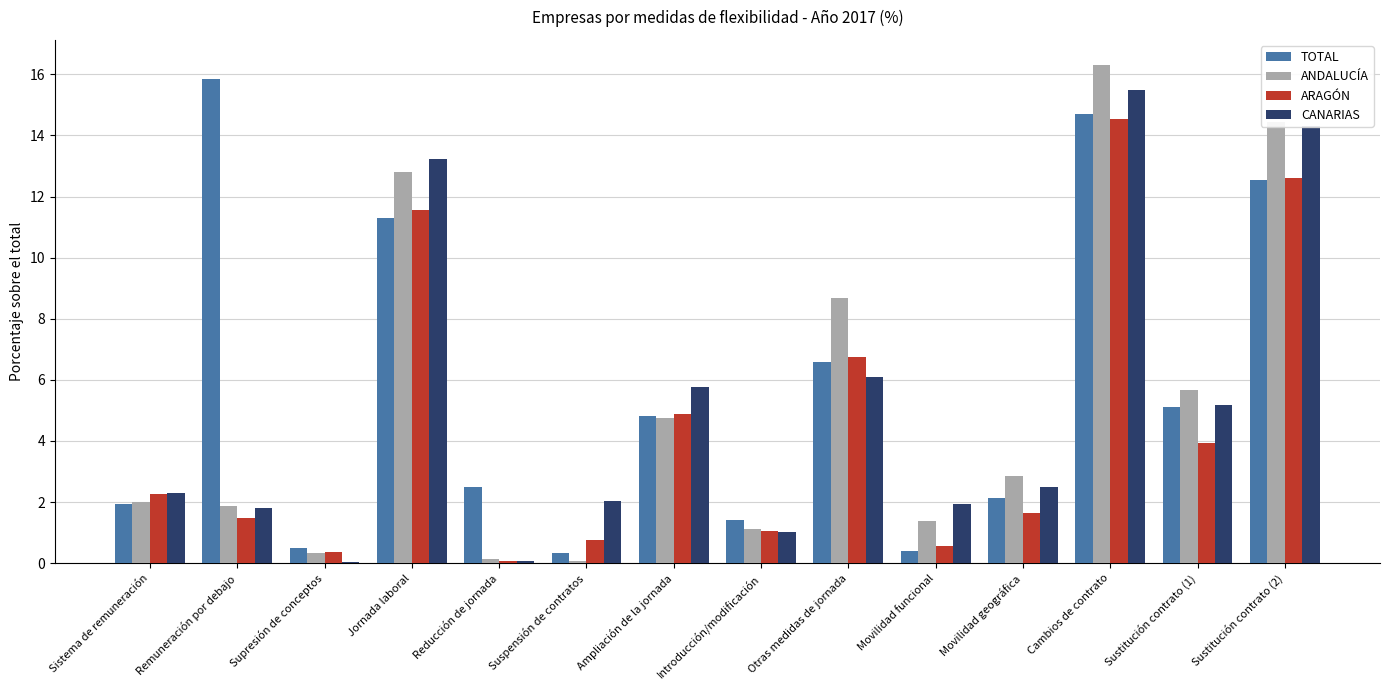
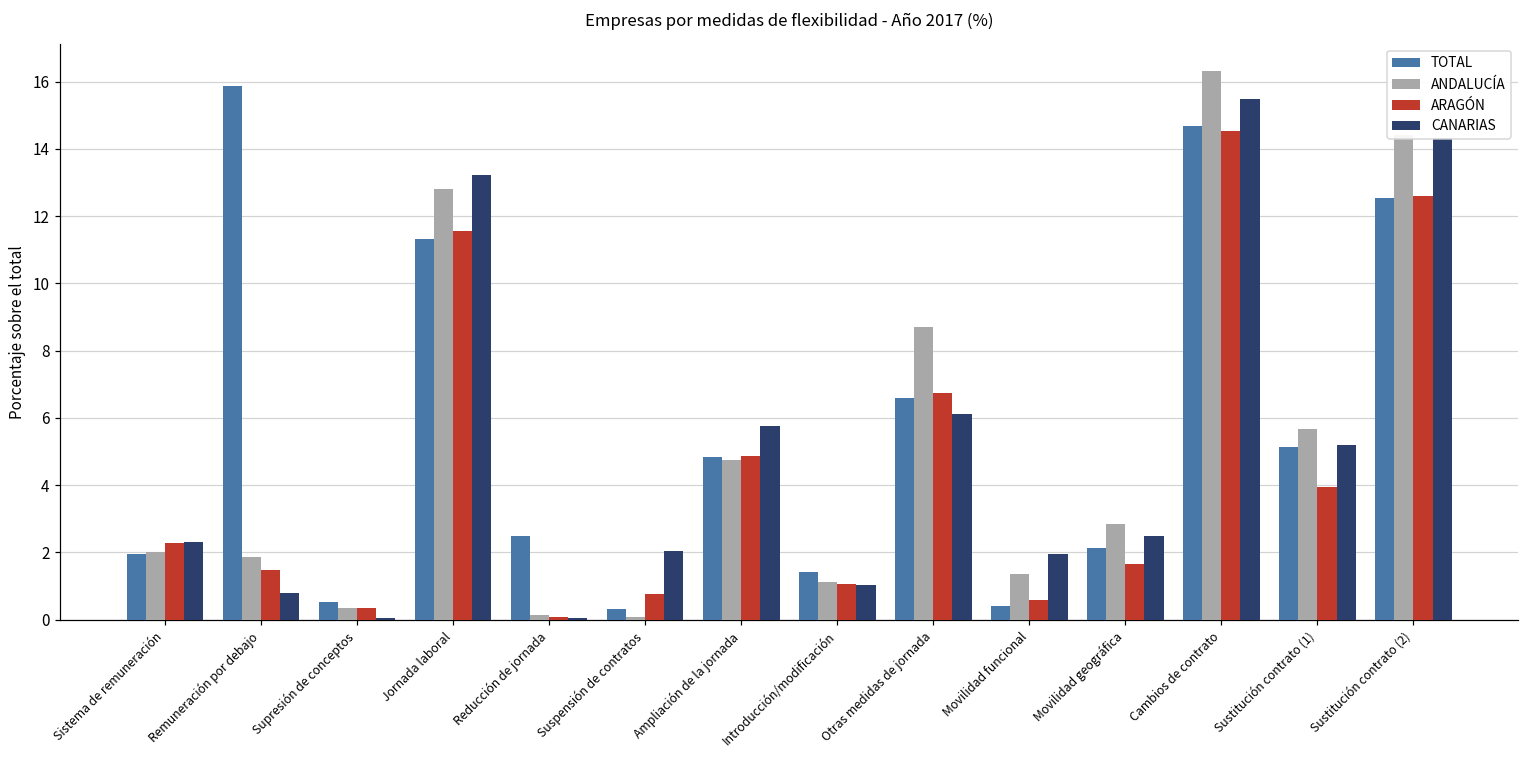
CANARIAS, Remuneración por debajo: 1.8 -> 0.8
